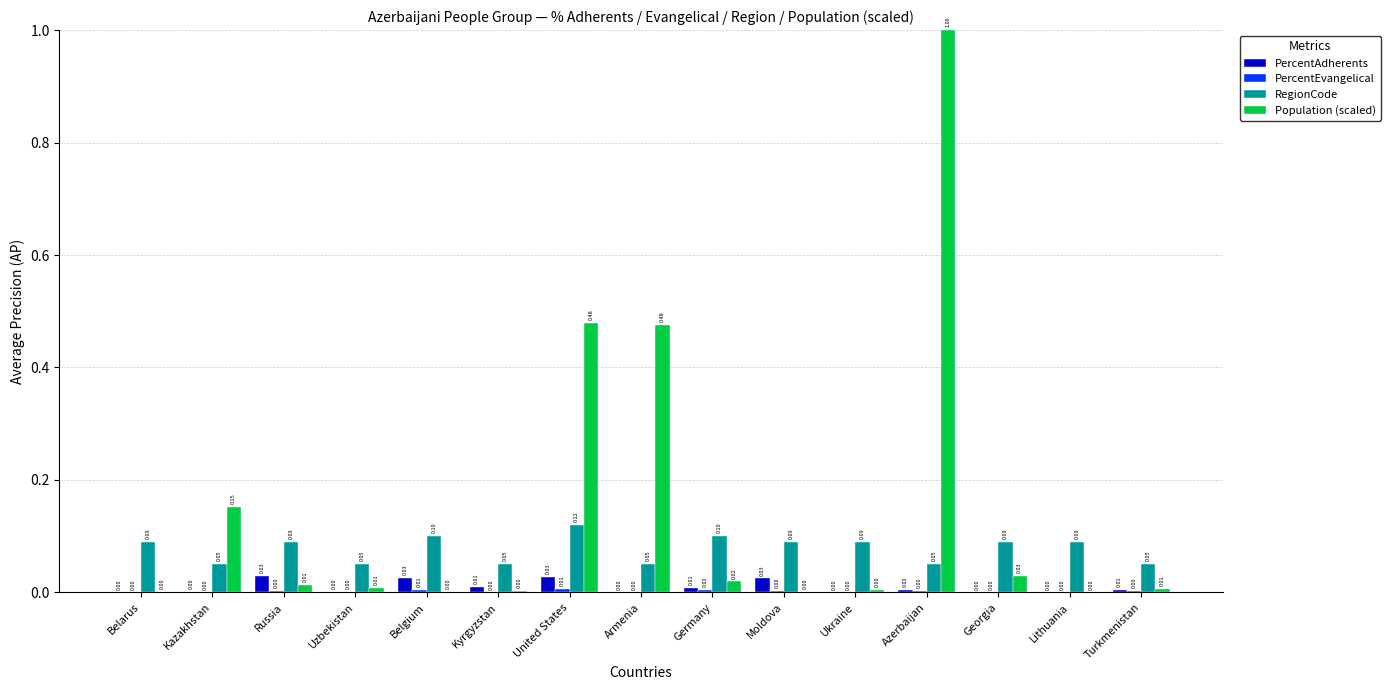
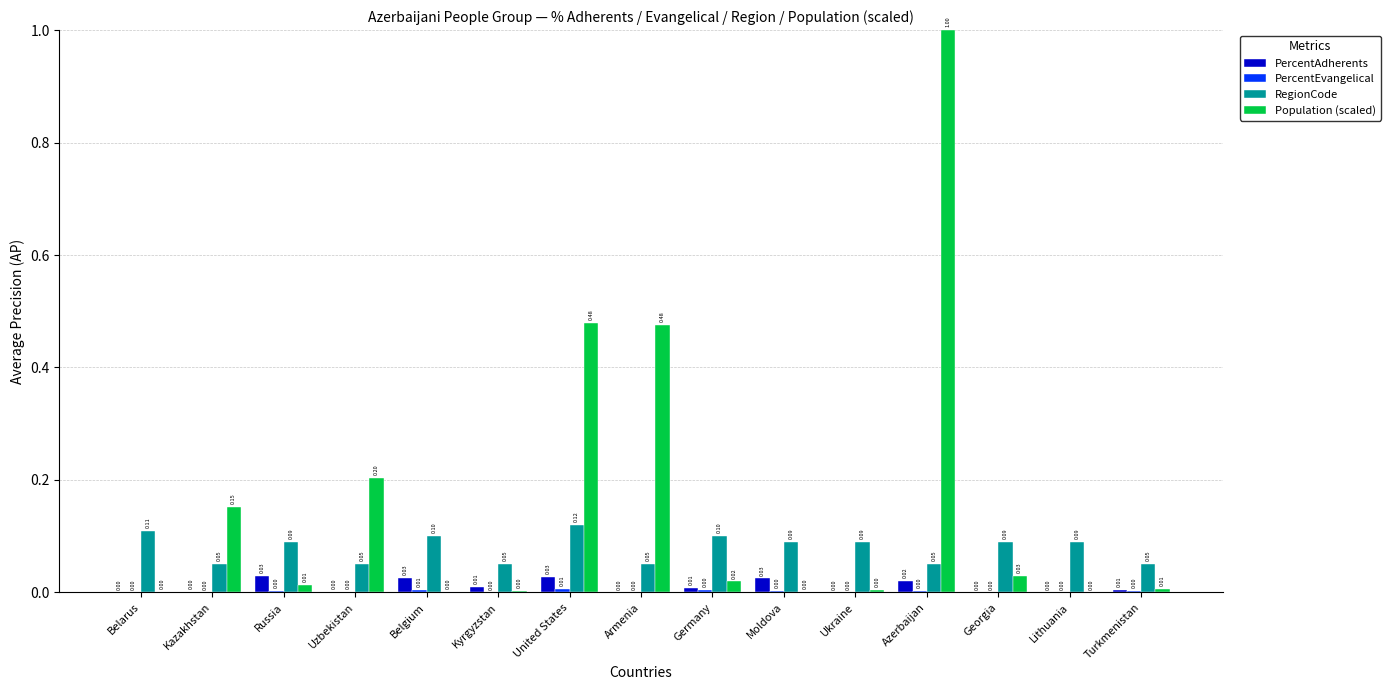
RegionCode, Belarus: 0.09 -> 0.11
Population (scaled), Uzbekistan: 0.01 -> 0.20
PercentAdherents, Azerbaijan: 0.00 -> 0.02
